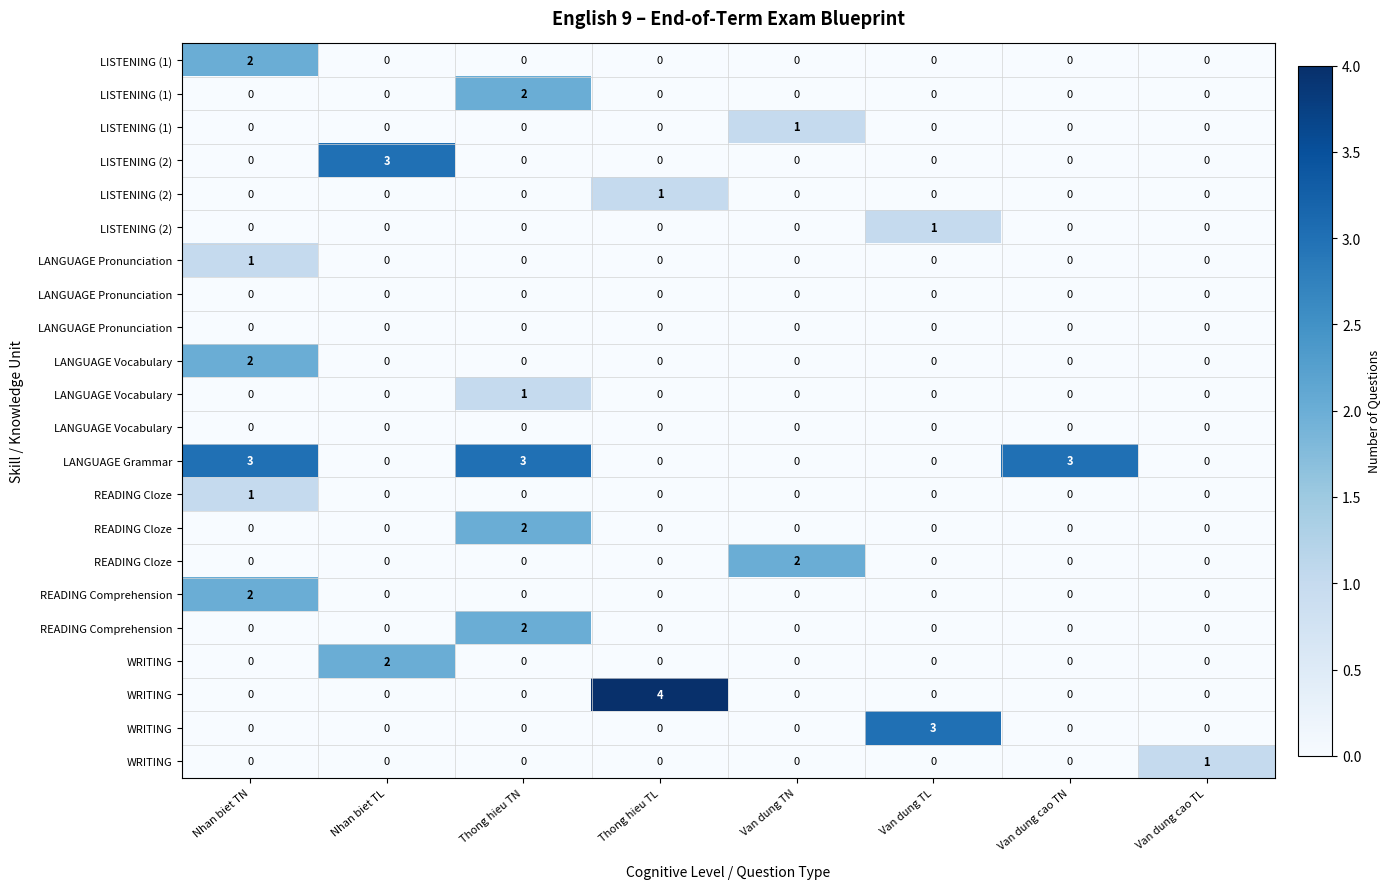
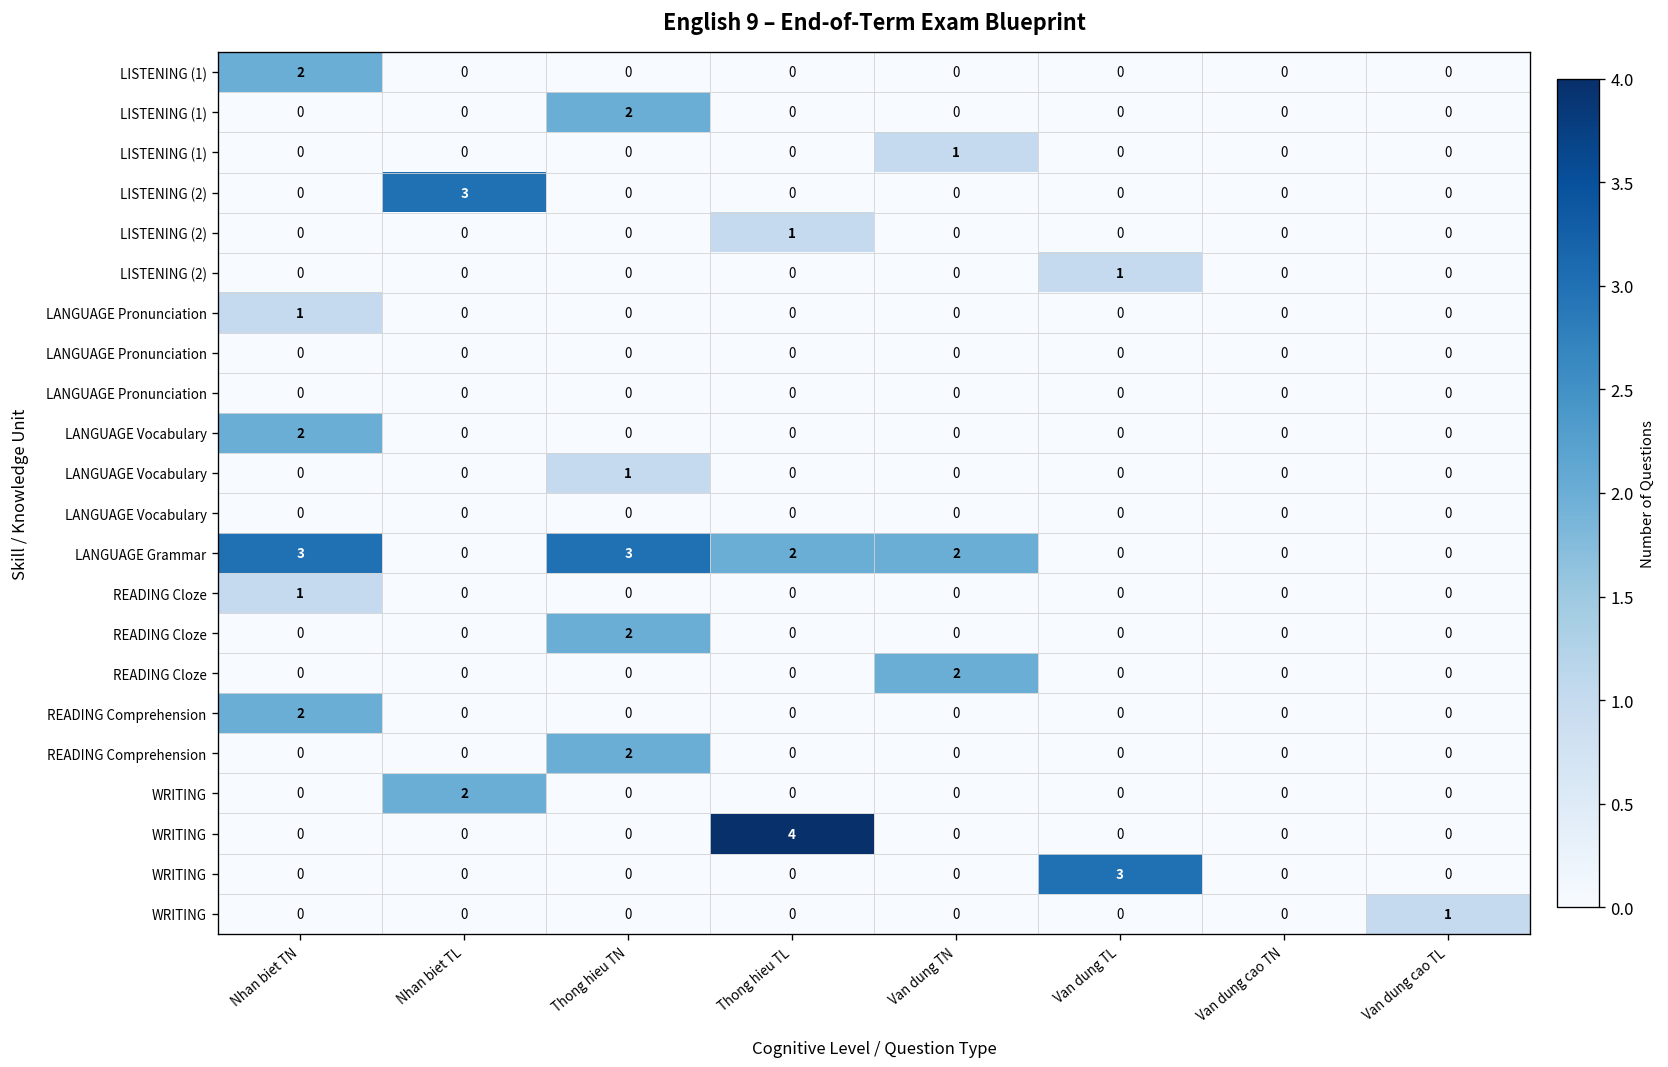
LANGUAGE Grammar, Thong hieu TL: 0 -> 2
LANGUAGE Grammar, Van dung TN: 0 -> 2
LANGUAGE Grammar, Van dung cao TN: 3 -> 0
